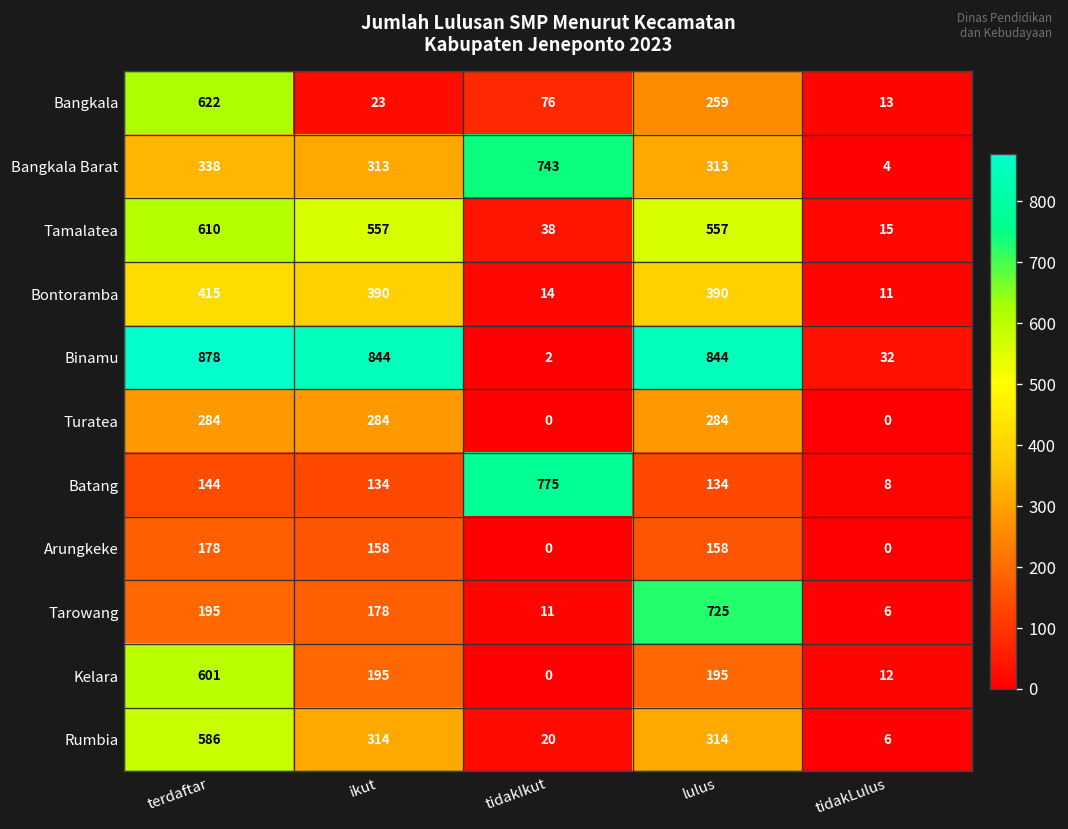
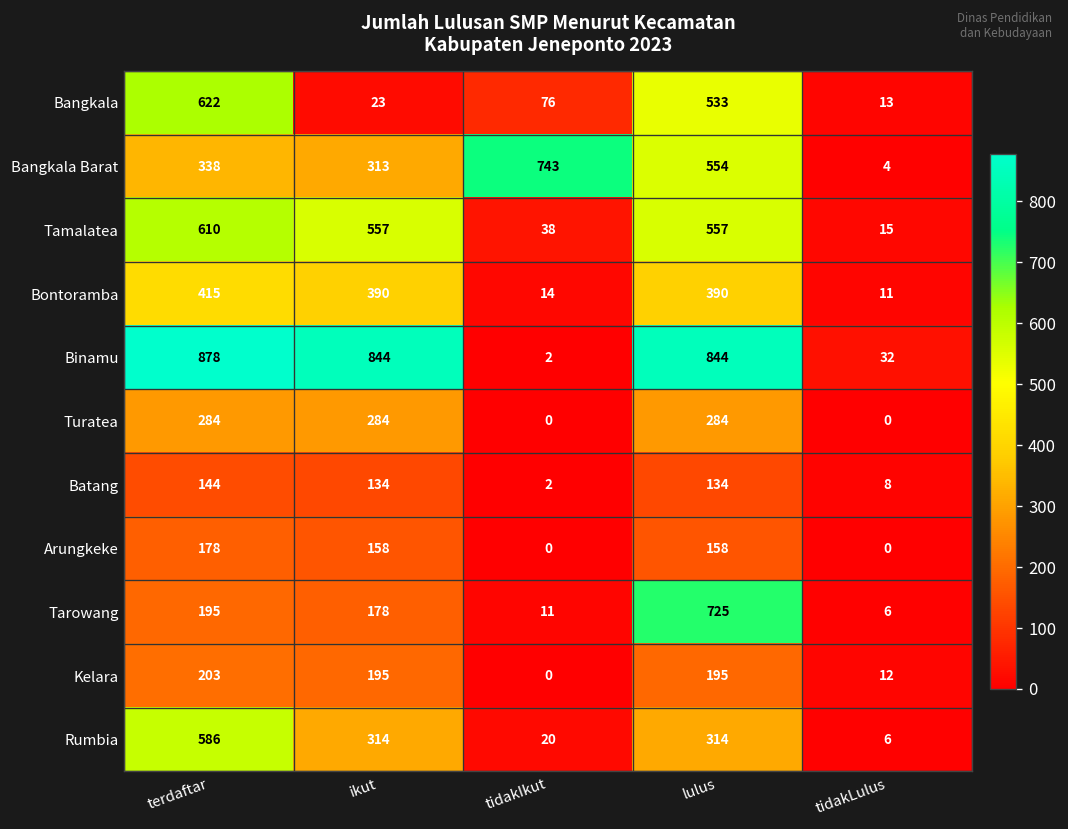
Bangkala, lulus: 259 -> 533
Bangkala Barat, lulus: 313 -> 554
Batang, tidakIkut: 775 -> 2
Kelara, terdaftar: 601 -> 203
